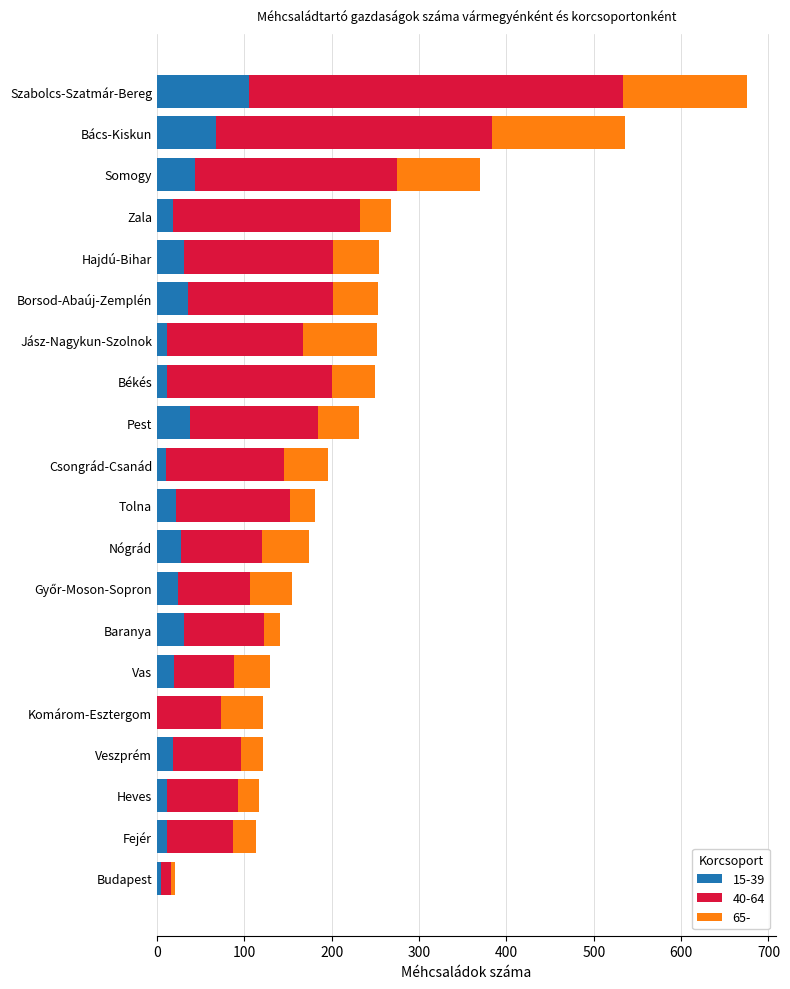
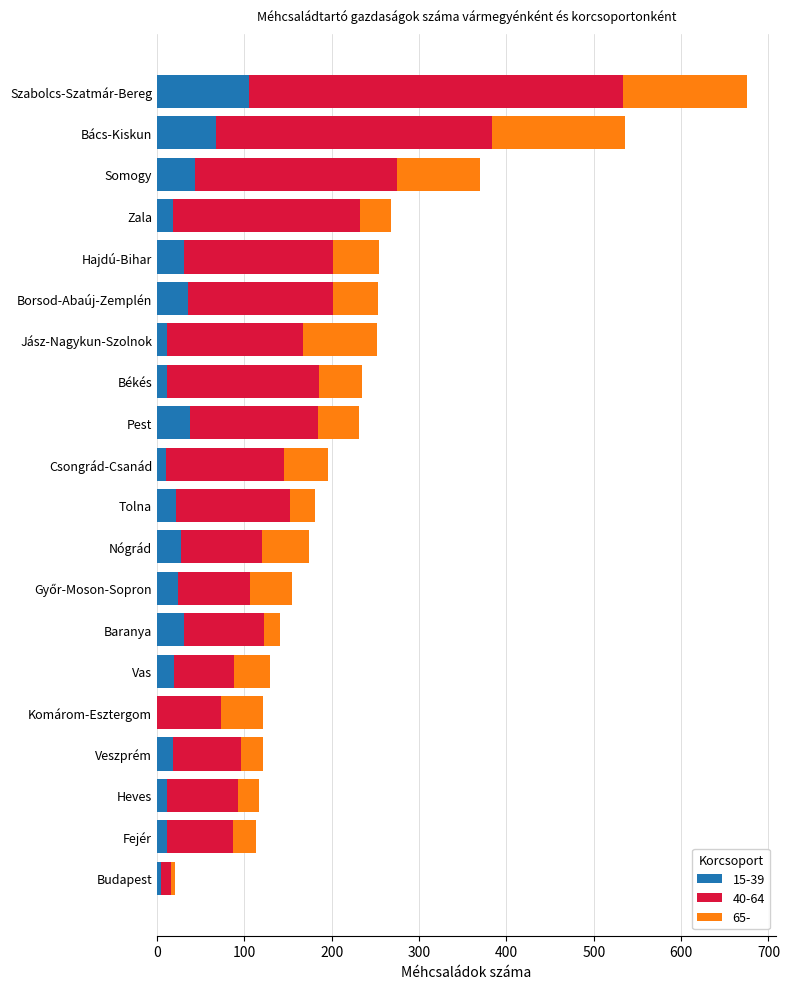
40-64, Békés: 190 -> 170
